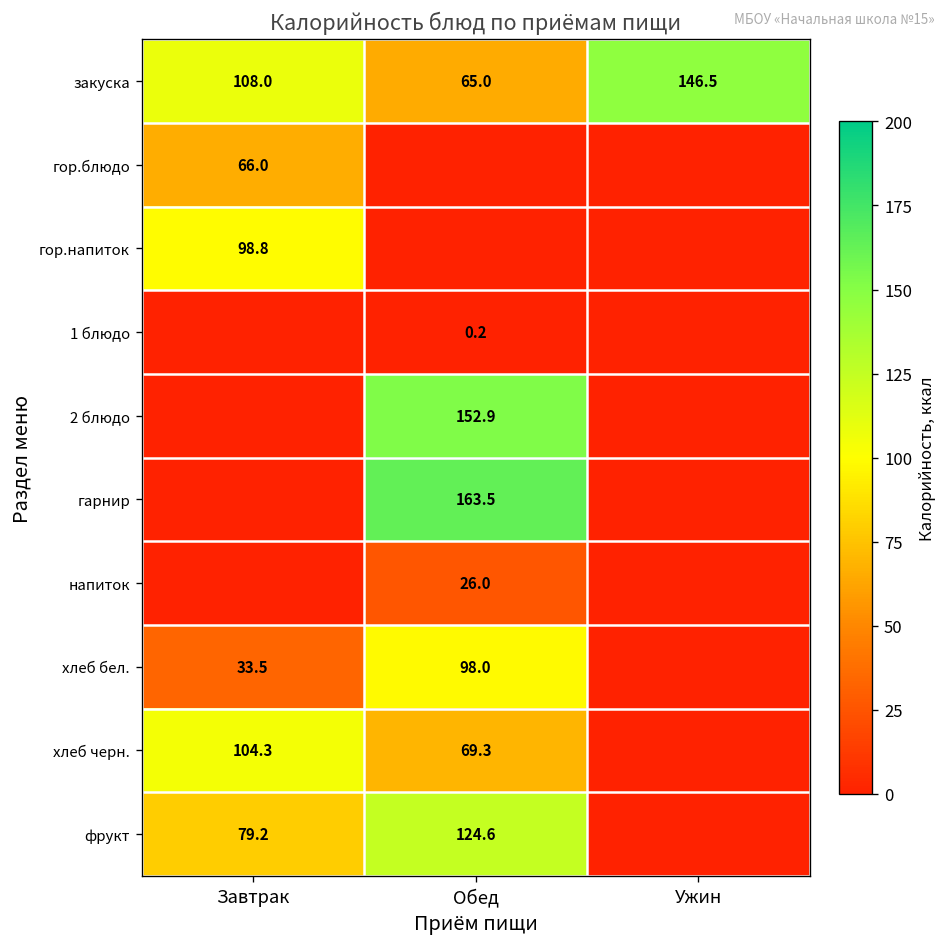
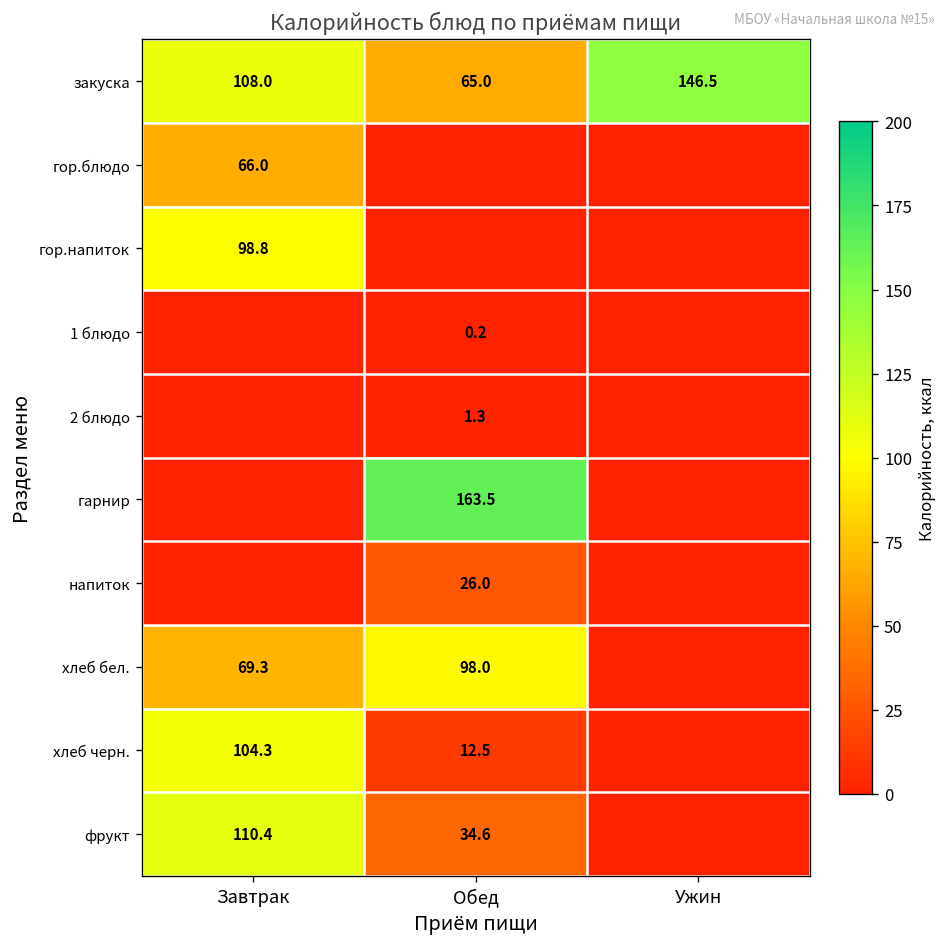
2 блюдо, Обед: 152.9 -> 1.3
хлеб бел., Завтрак: 33.5 -> 69.3
хлеб черн., Обед: 69.3 -> 12.5
фрукт, Завтрак: 79.2 -> 110.4
фрукт, Обед: 124.6 -> 34.6
